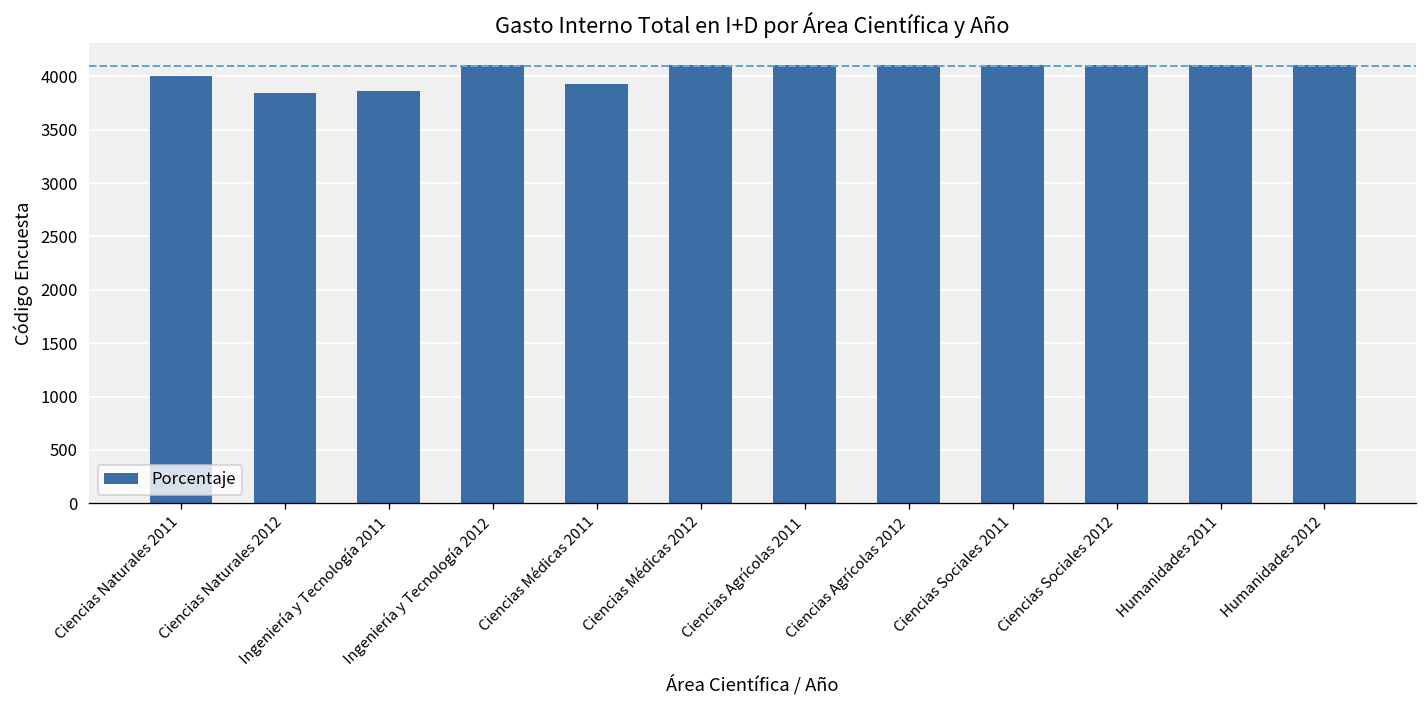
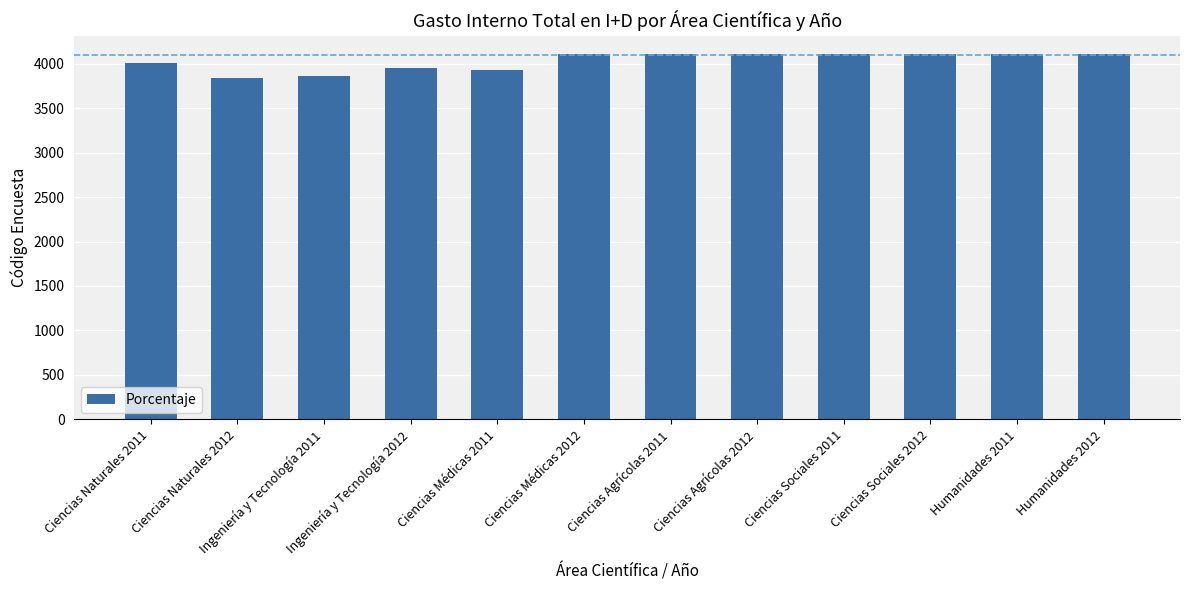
Ingeniería y Tecnología 2012: 4100 -> 3900
